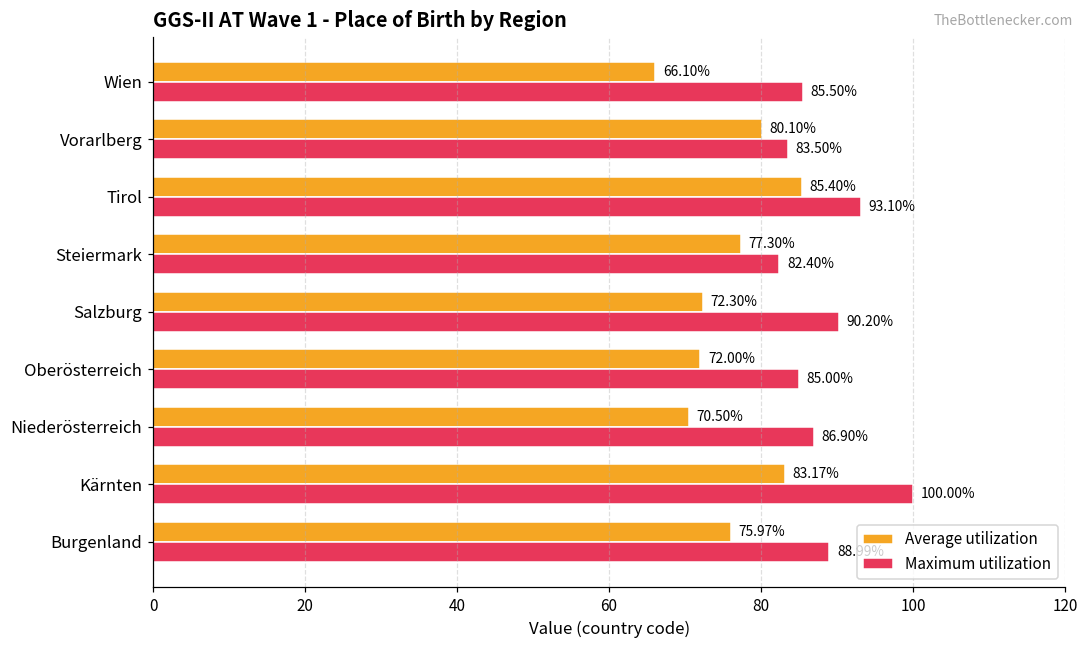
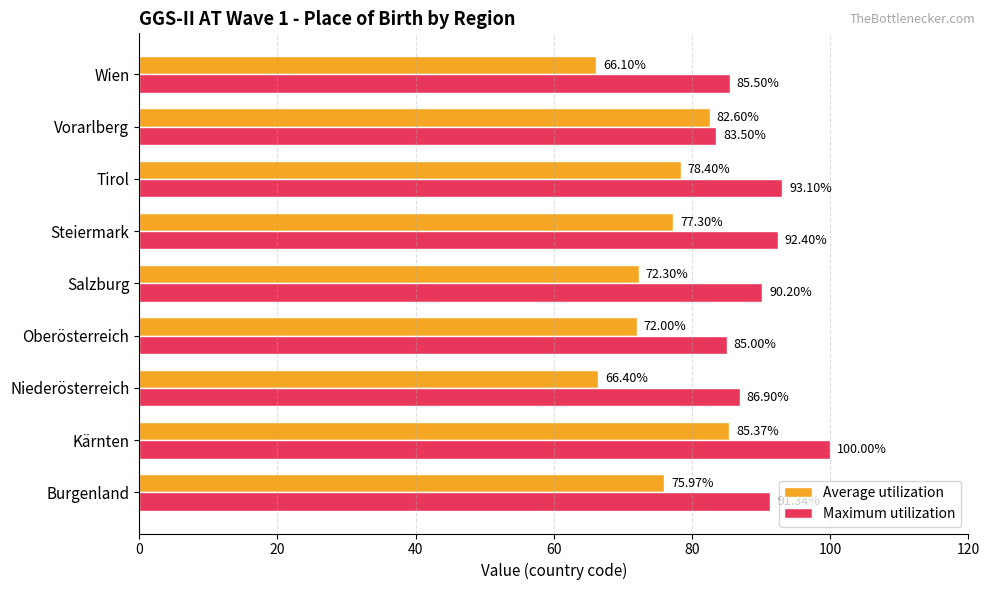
Average utilization, Vorarlberg: 80.10% -> 82.60%
Average utilization, Tirol: 85.40% -> 78.40%
Maximum utilization, Steiermark: 82.40% -> 92.40%
Average utilization, Niederösterreich: 70.50% -> 66.40%
Average utilization, Kärnten: 83.17% -> 85.37%
Maximum utilization, Burgenland: 89 -> 91
